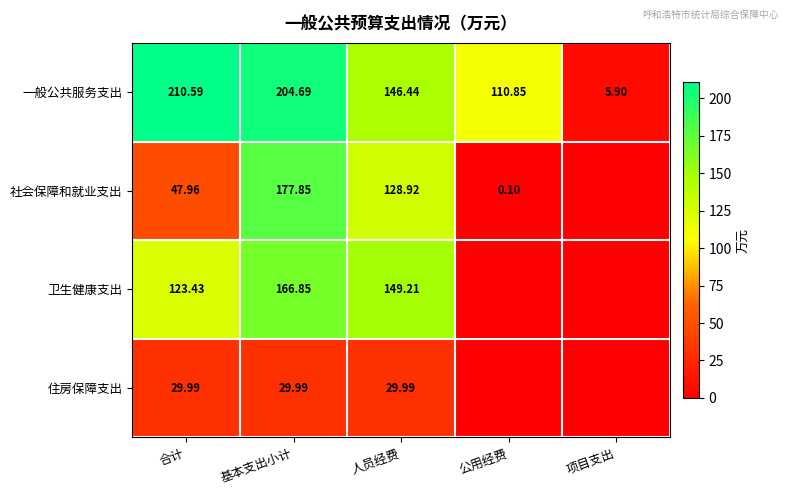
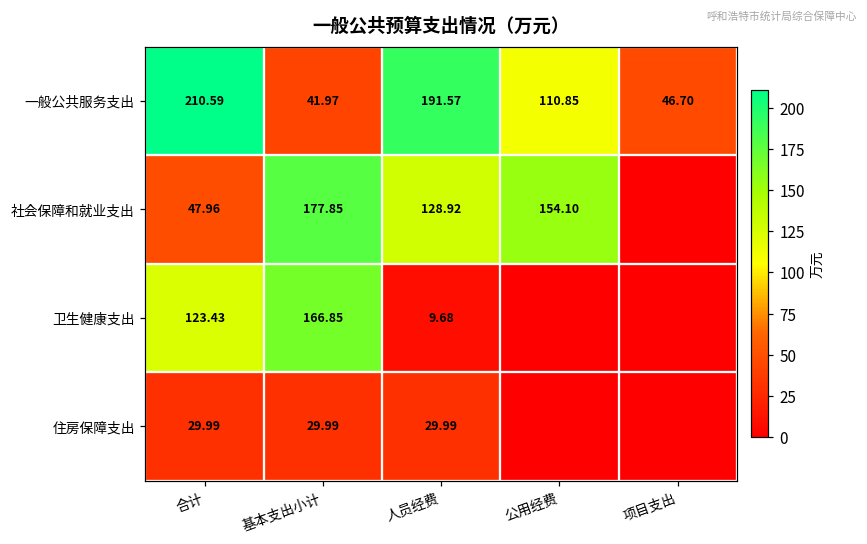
一般公共服务支出, 基本支出小计: 204.69 -> 41.97
一般公共服务支出, 人员经费: 146.44 -> 191.57
一般公共服务支出, 项目支出: 5.90 -> 46.70
社会保障和就业支出, 公用经费: 0.10 -> 154.10
卫生健康支出, 人员经费: 149.21 -> 9.68
